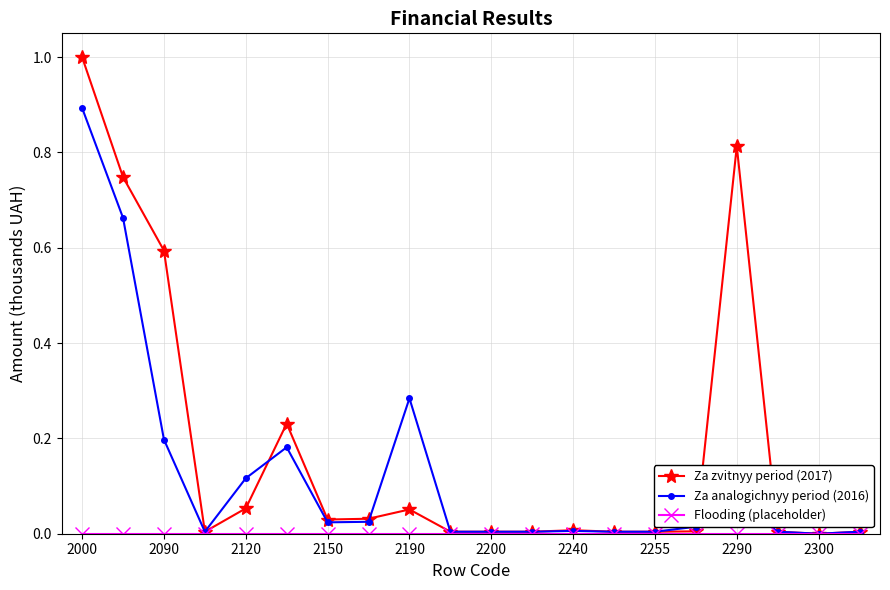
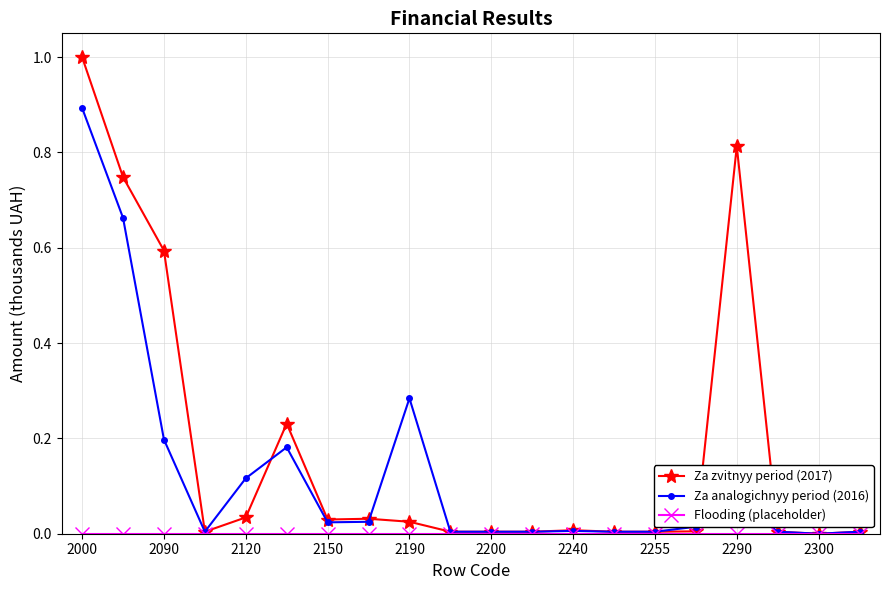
Za zvitnyy period (2017), 2120: 0.05 -> 0.03
Za zvitnyy period (2017), 2190: 0.05 -> 0.03
